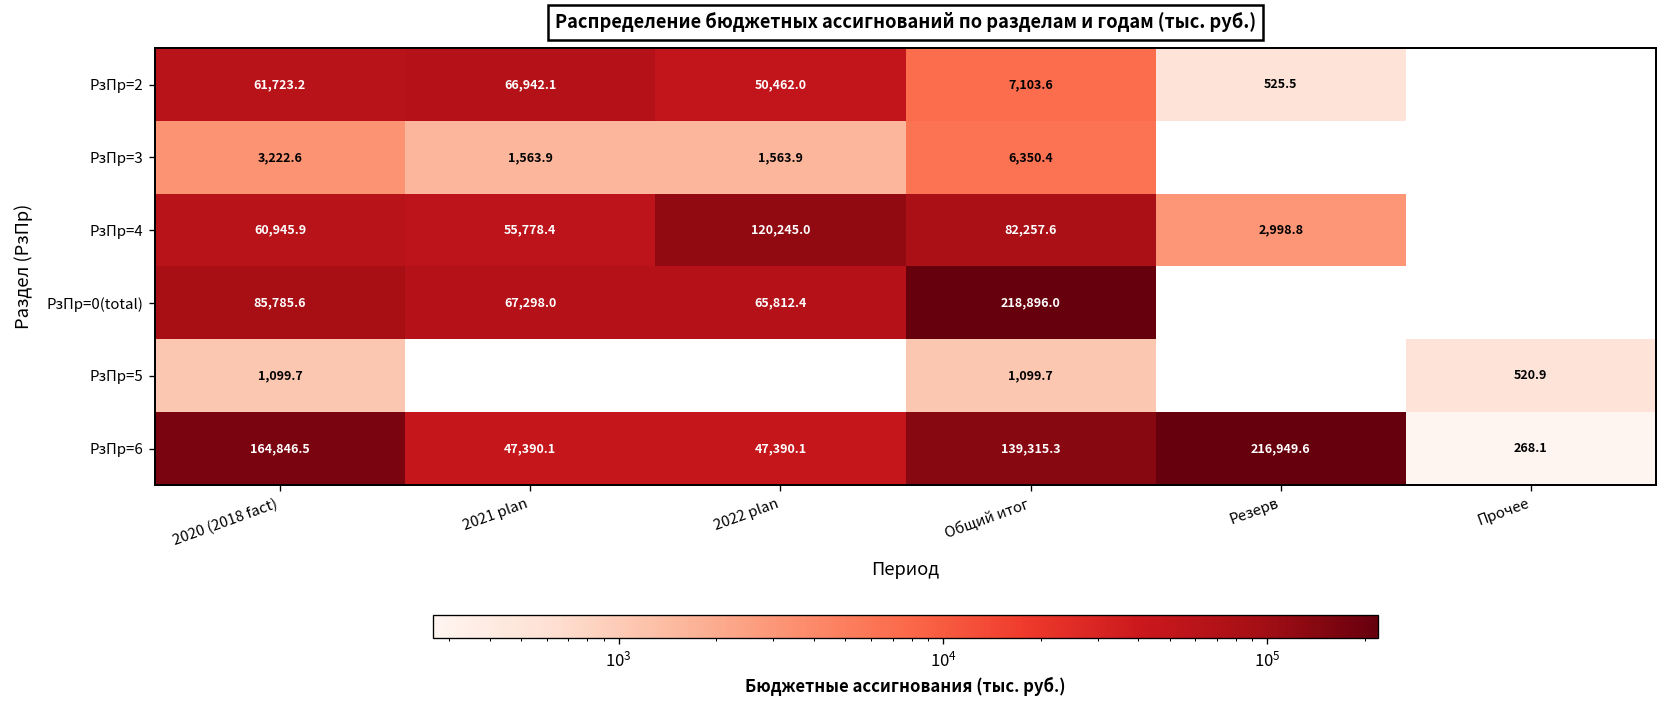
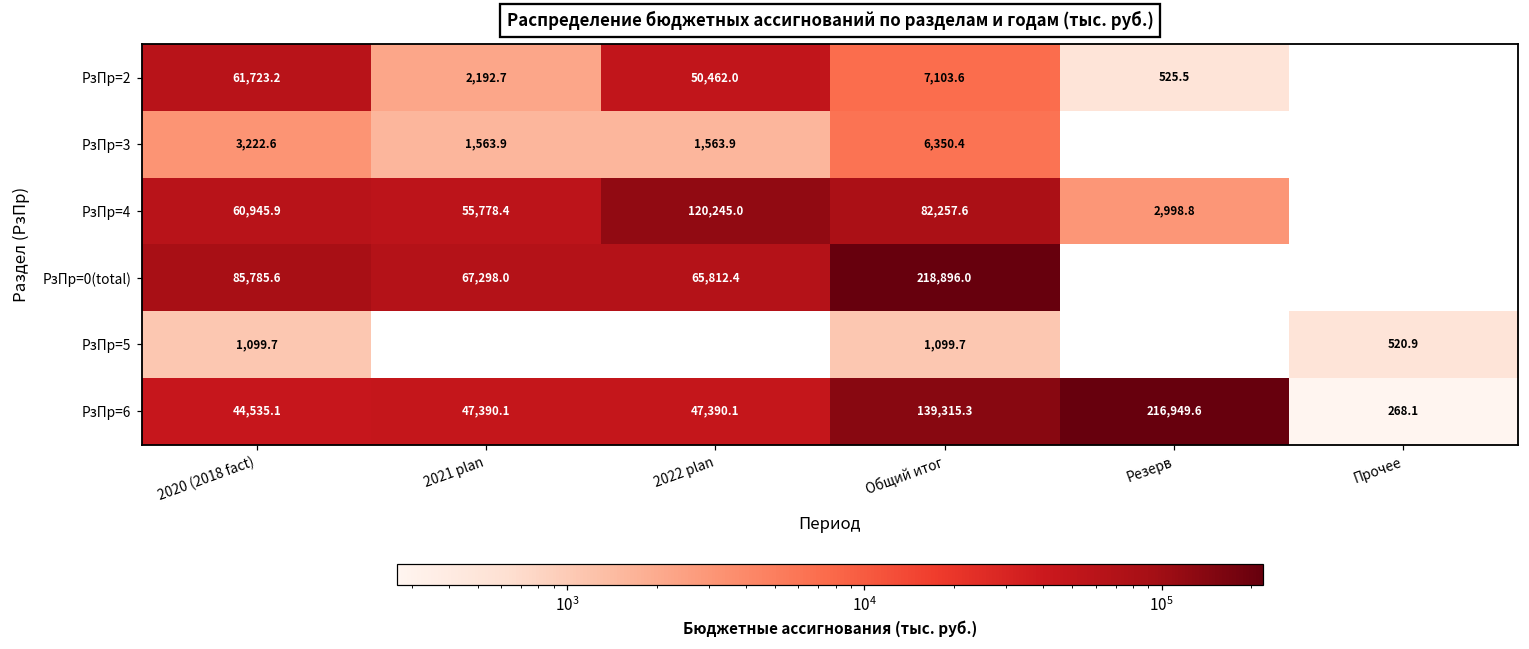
РзПр=2, 2021 plan: 66,942.1 -> 2,192.7
РзПр=6, 2020 (2018 fact): 164,846.5 -> 44,535.1
